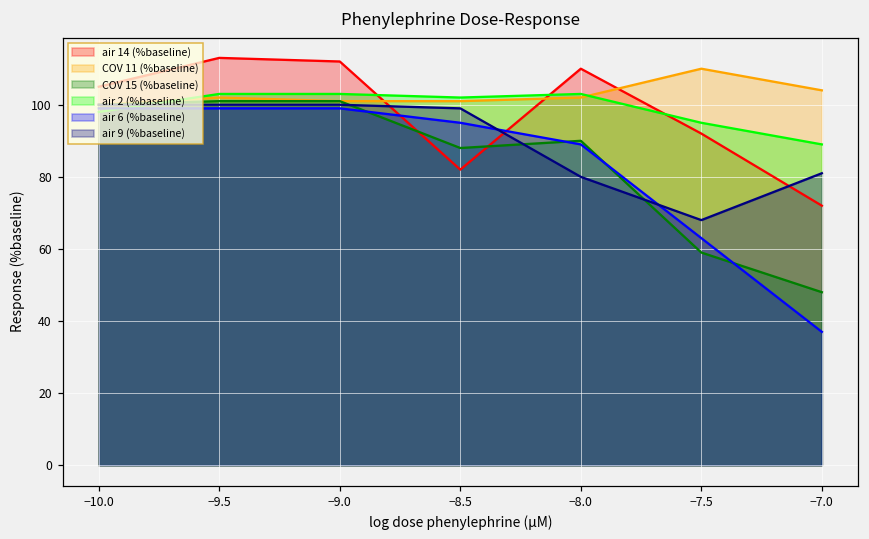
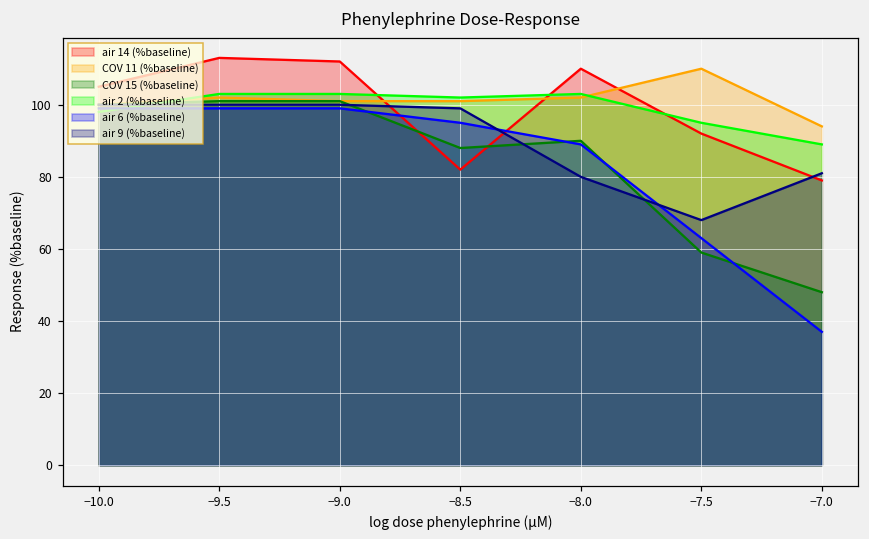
air 14 (%baseline), −7.0: 72 -> 79
COV 11 (%baseline), −7.0: 104 -> 94
